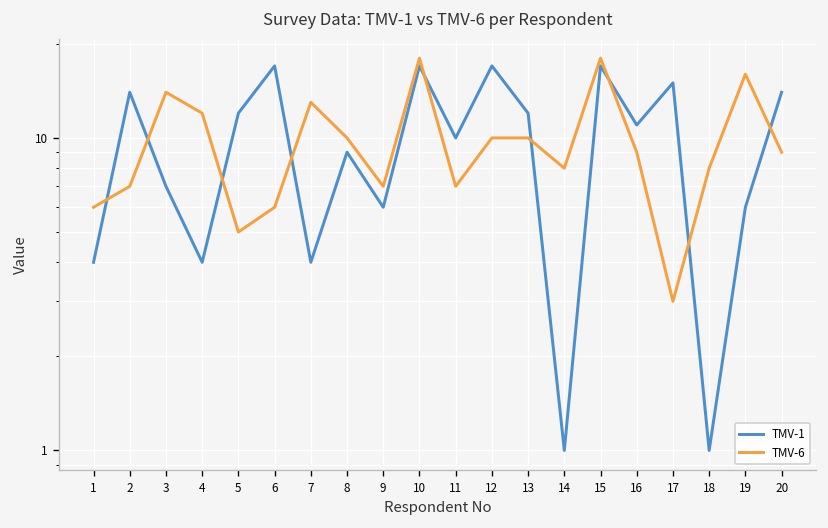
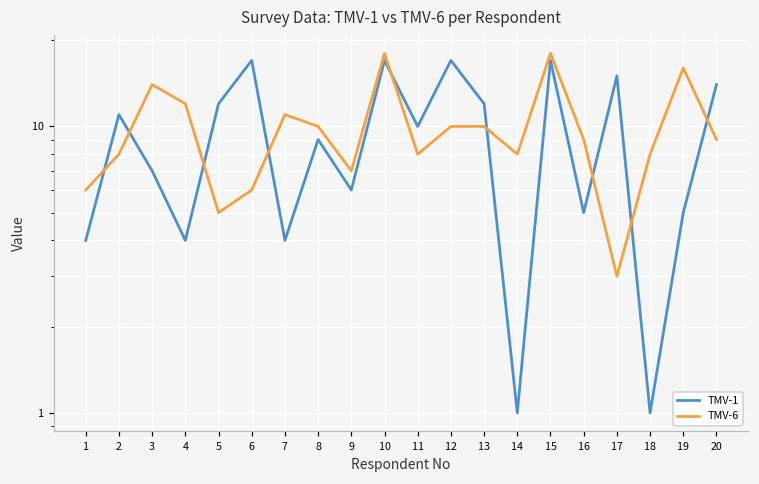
TMV-1, 2: 14 -> 11
TMV-6, 2: 7 -> 8
TMV-6, 7: 13 -> 11
TMV-6, 11: 7 -> 8
TMV-1, 16: 11 -> 5
TMV-1, 19: 6 -> 5
